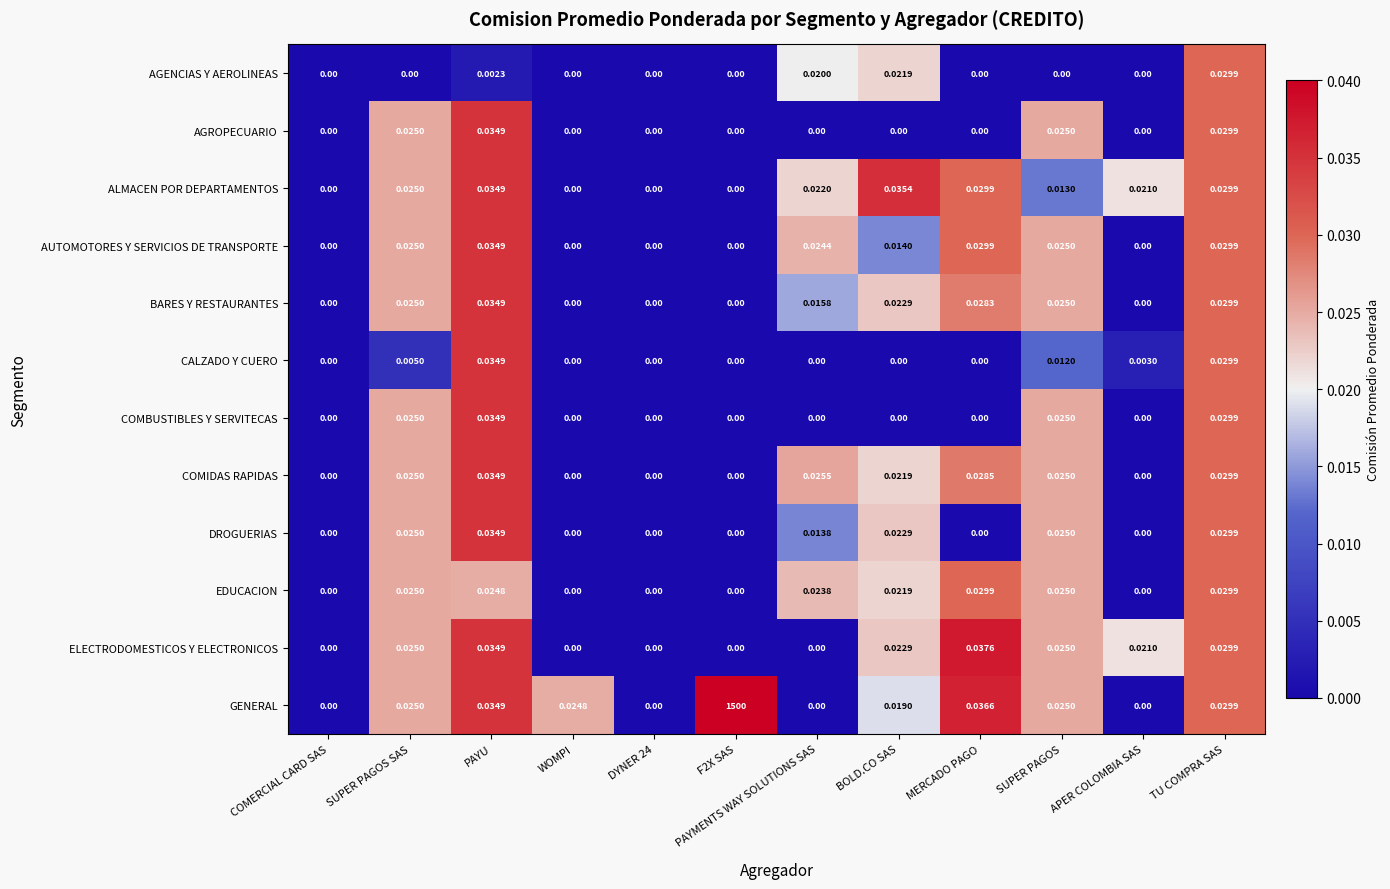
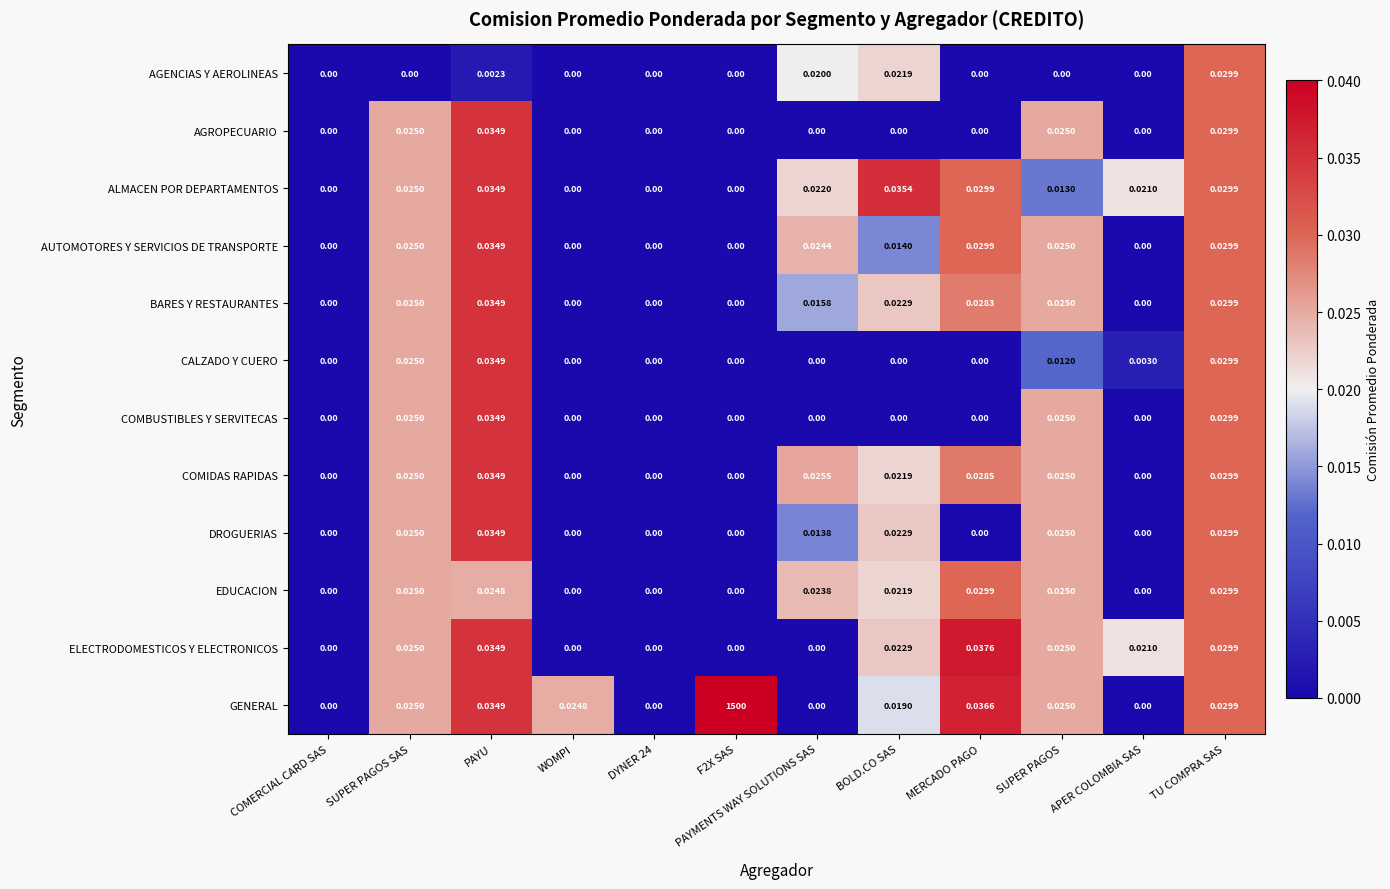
CALZADO Y CUERO, SUPER PAGOS SAS: 0.0050 -> 0.0250
